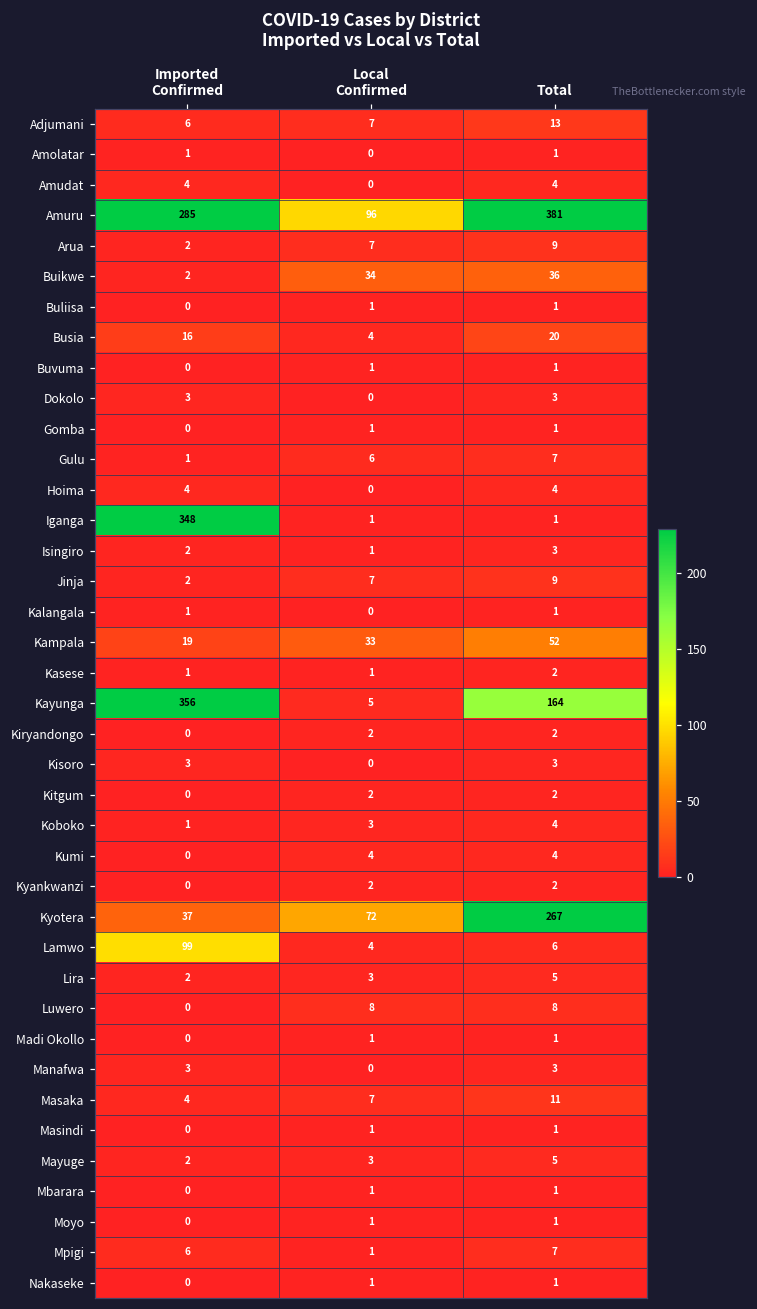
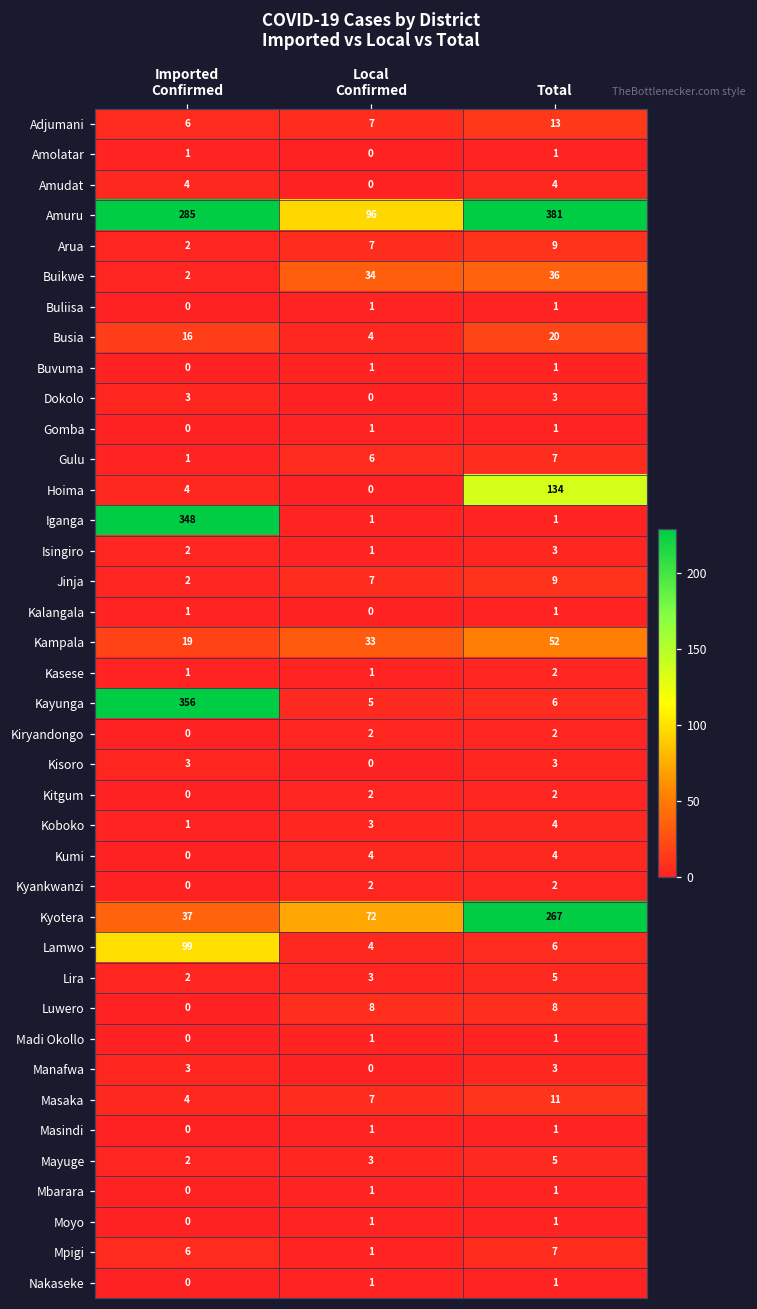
Hoima, Total: 4 -> 134
Kayunga, Total: 164 -> 6
